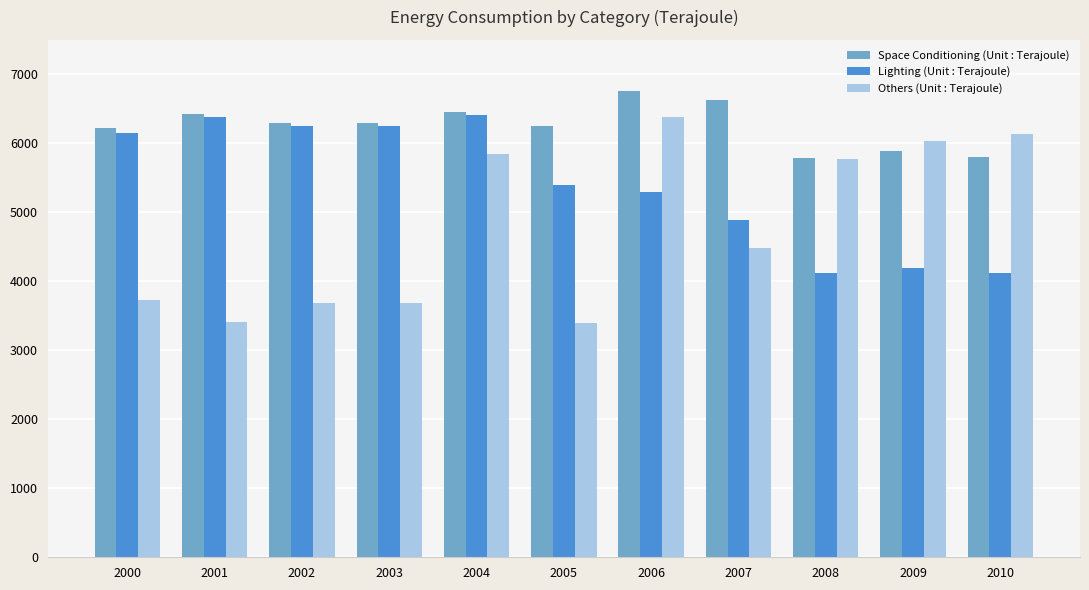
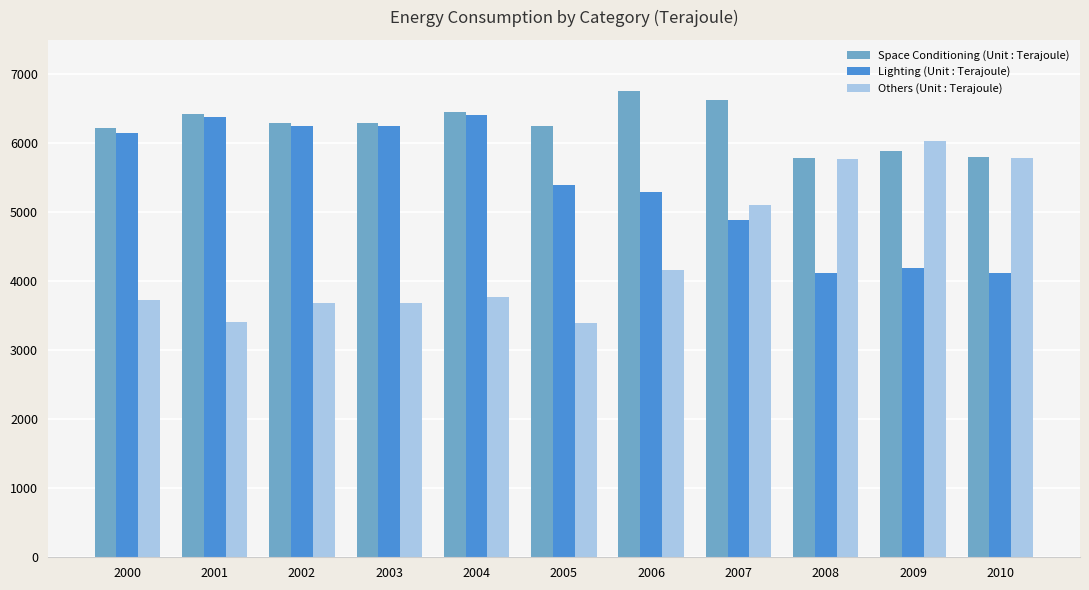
Others (Unit : Terajoule), 2004: 5900 -> 3800
Others (Unit : Terajoule), 2006: 6400 -> 4200
Others (Unit : Terajoule), 2007: 4500 -> 5100
Others (Unit : Terajoule), 2010: 6100 -> 5800
